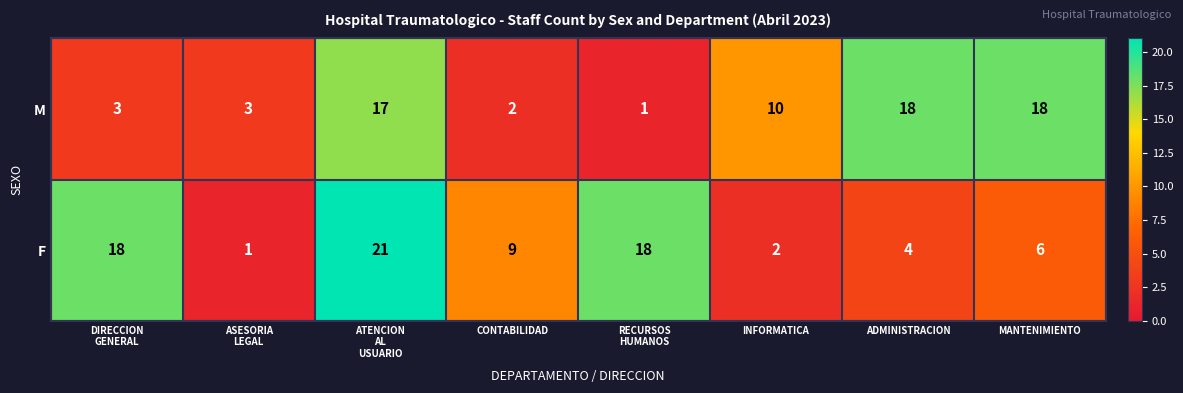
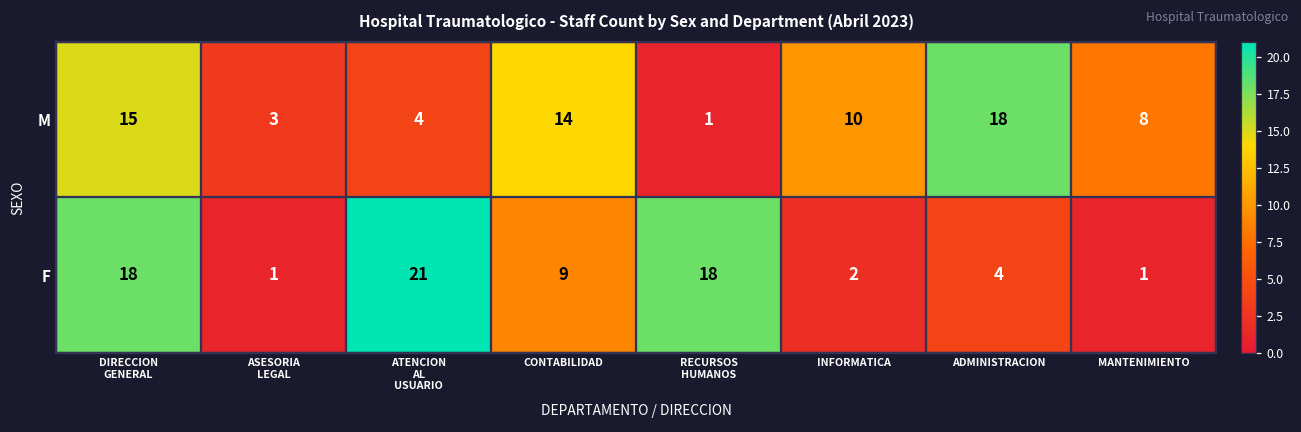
M, DIRECCION GENERAL: 3 -> 15
M, ATENCION AL USUARIO: 17 -> 4
M, CONTABILIDAD: 2 -> 14
M, MANTENIMIENTO: 18 -> 8
F, MANTENIMIENTO: 6 -> 1
